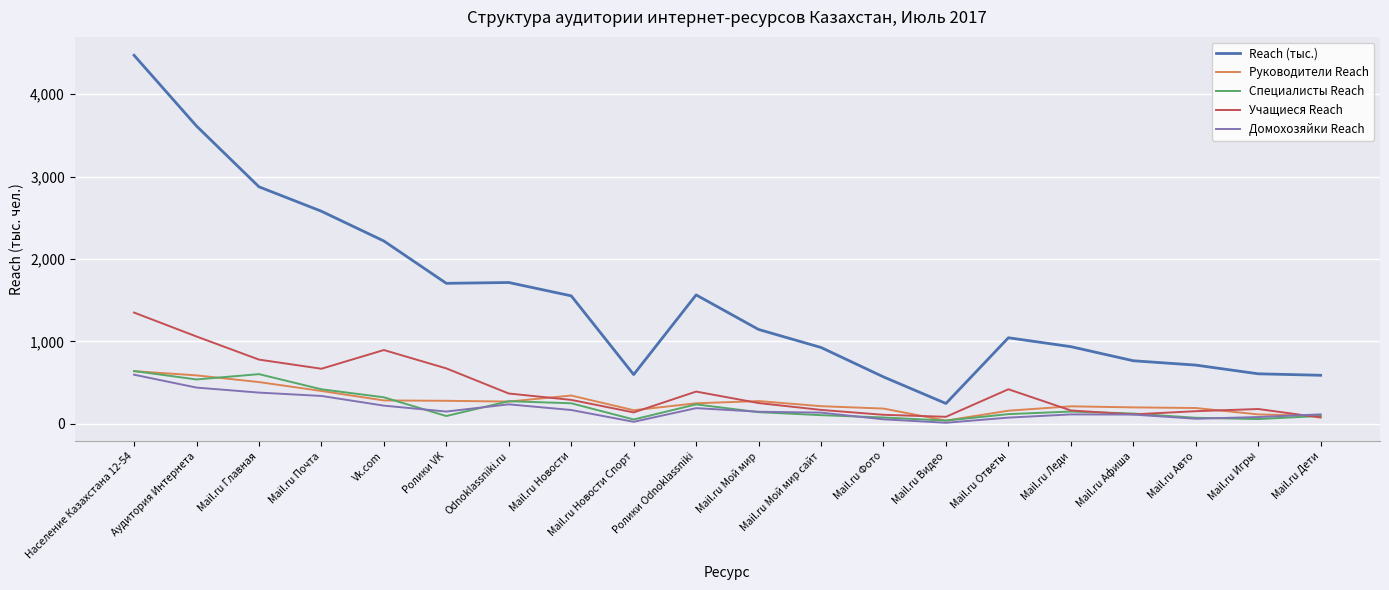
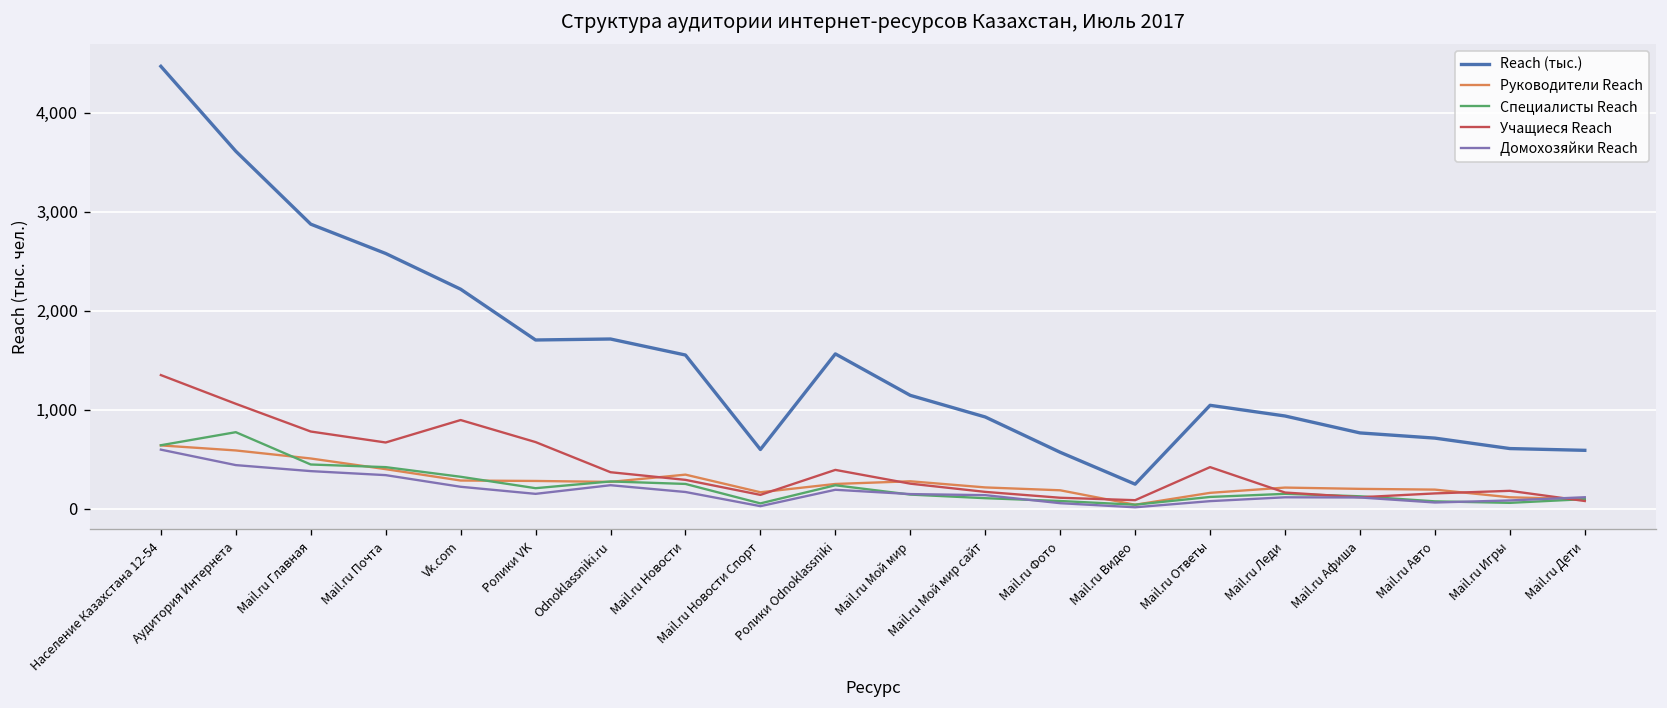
Специалисты Reach, Аудитория Интернета: 500 -> 800
Специалисты Reach, Mail.ru Главная: 600 -> 400
Специалисты Reach, Ролики VK: 100 -> 200
